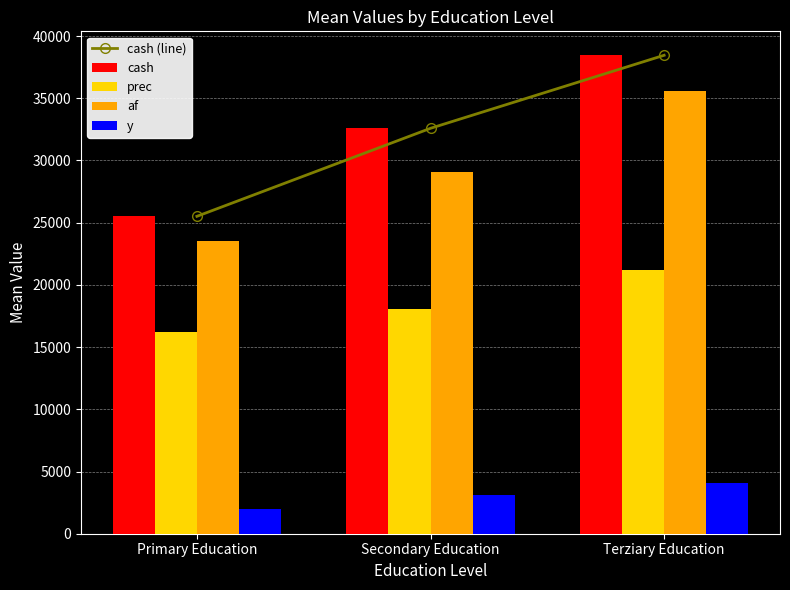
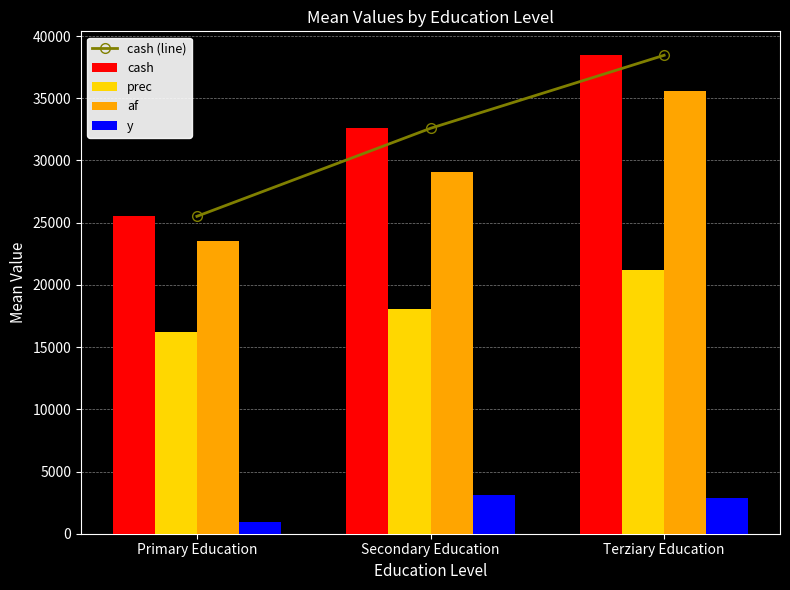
y, Primary Education: 2000 -> 1000
y, Terziary Education: 4000 -> 2900
